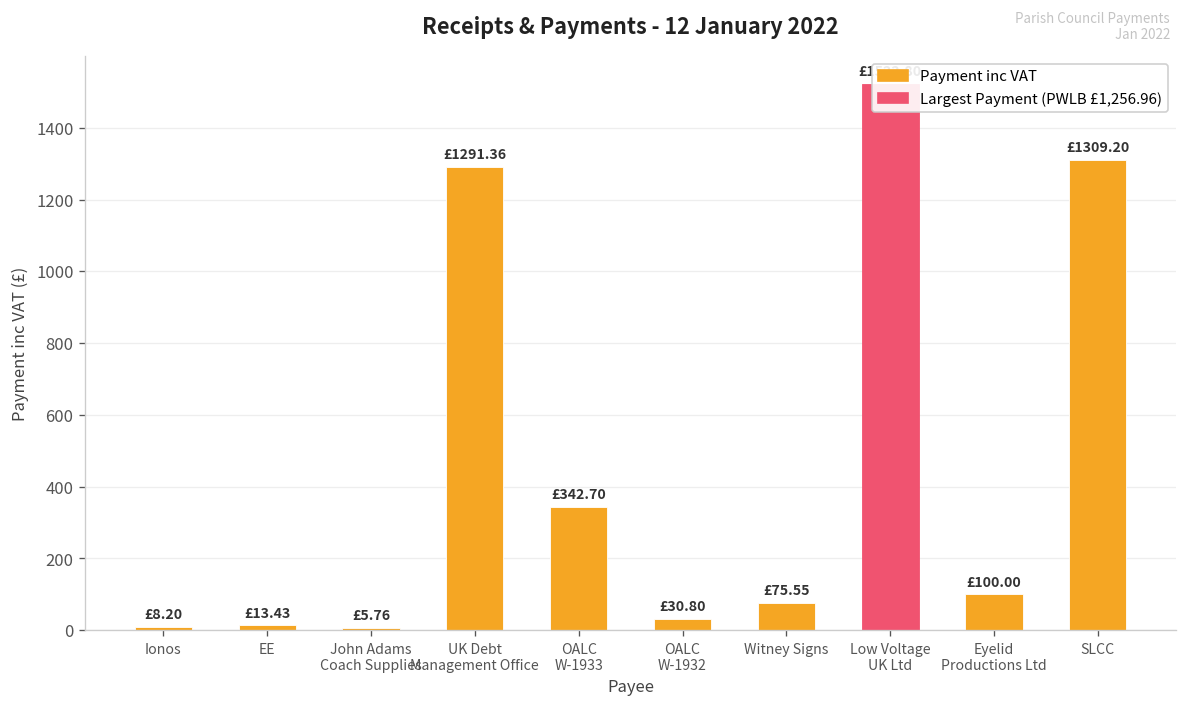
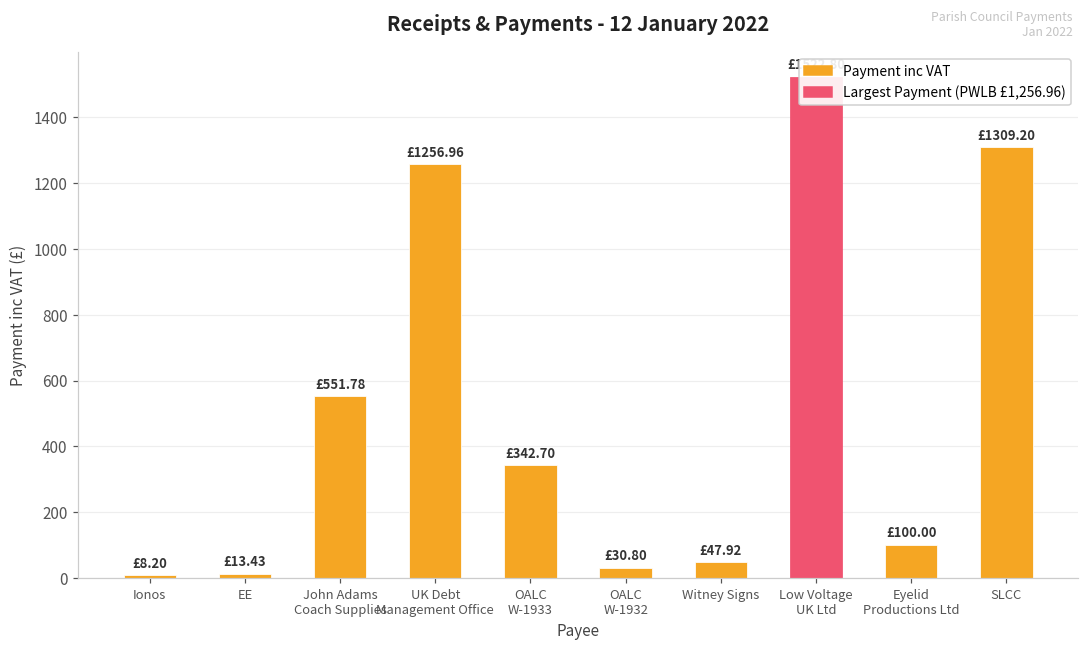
John Adams Coach Supplies: £5.76 -> £551.78
UK Debt Management Office: £1291.36 -> £1256.96
Witney Signs: £75.55 -> £47.92
